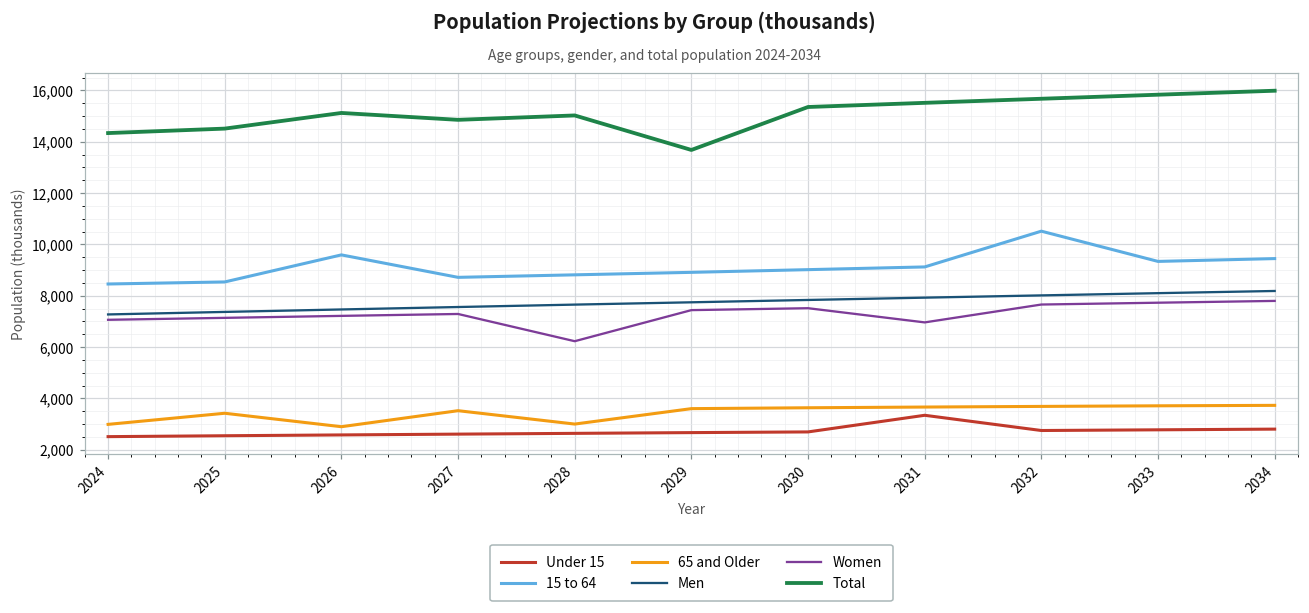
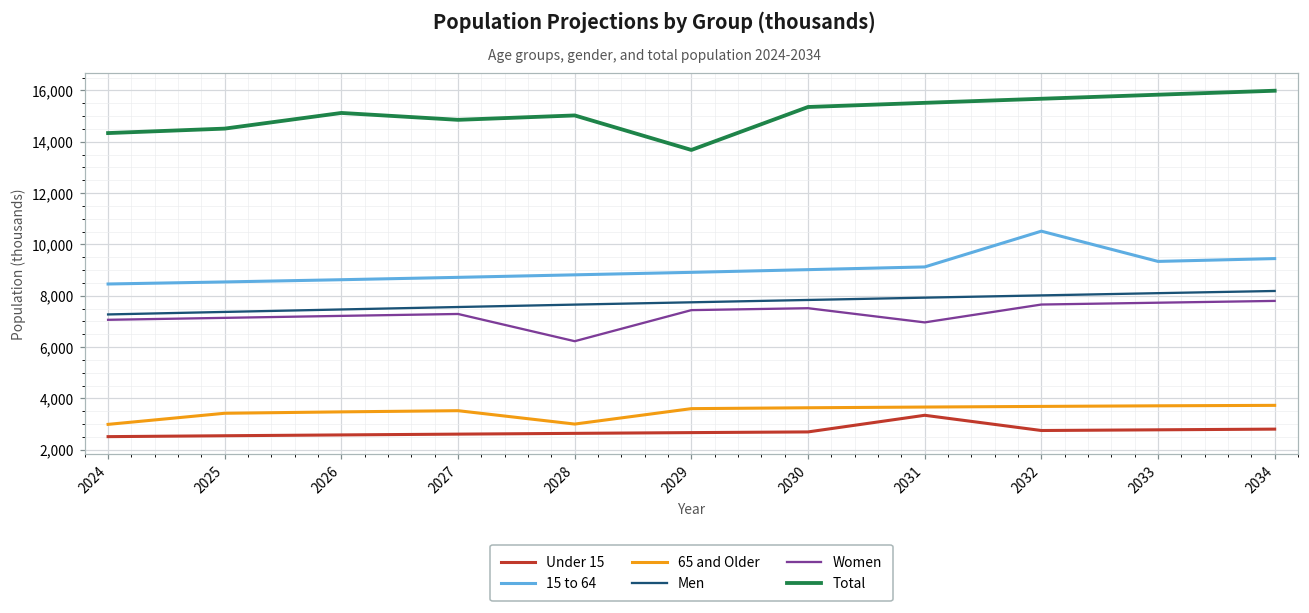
15 to 64, 2026: 9,600 -> 8,600
65 and Older, 2026: 2,900 -> 3,500
